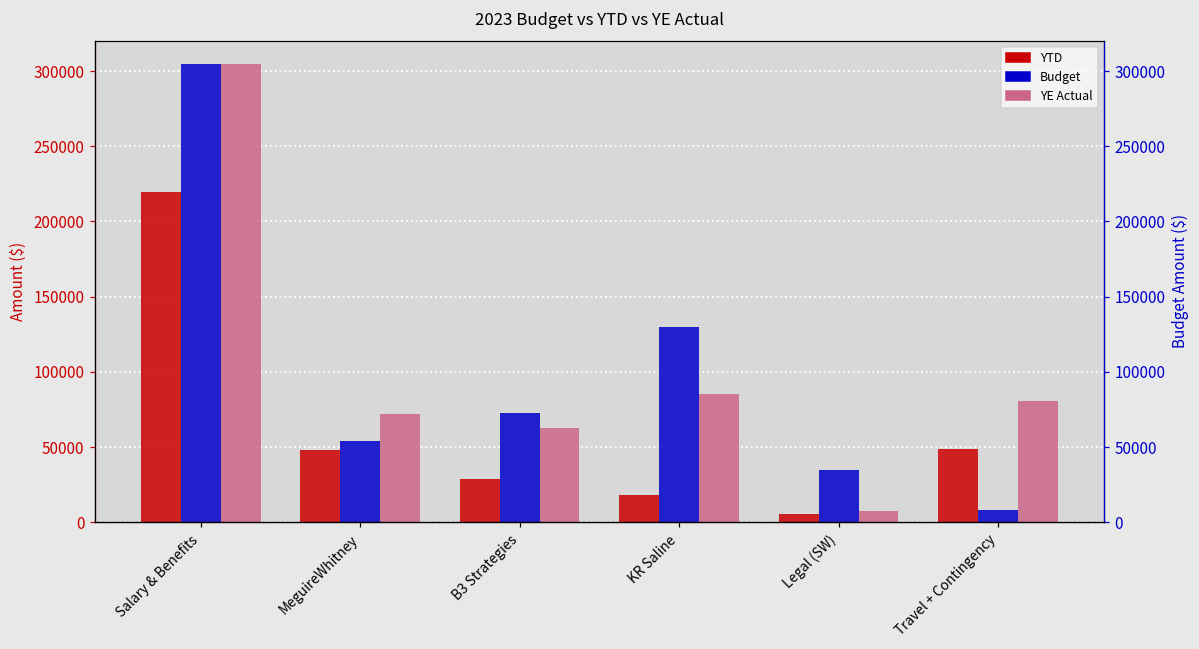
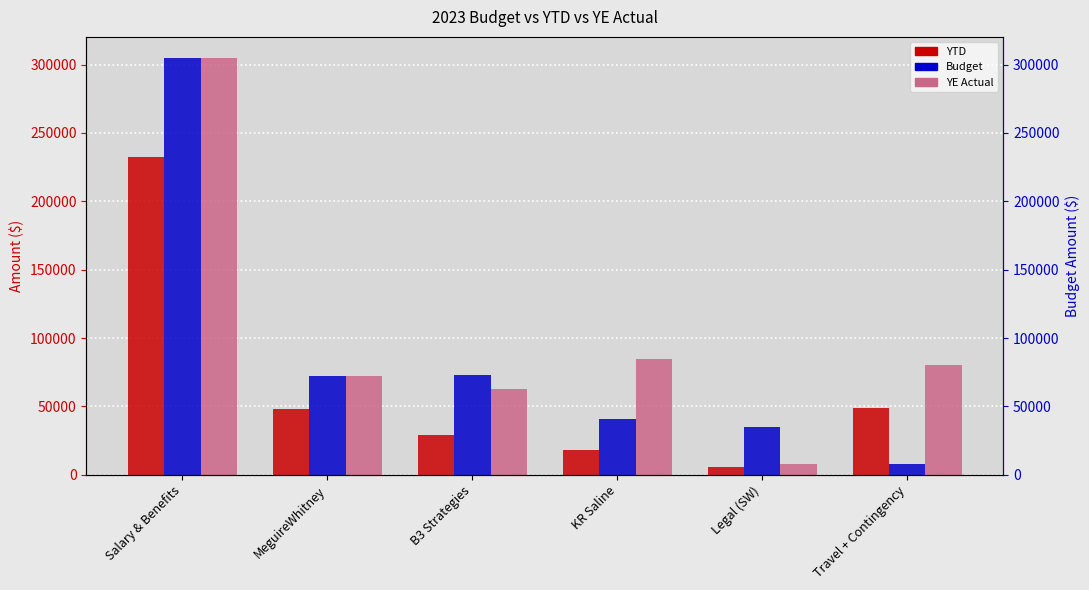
YTD, Salary & Benefits: 219000 -> 233000
Budget, MeguireWhitney: 54000 -> 72000
Budget, KR Saline: 130000 -> 41000
